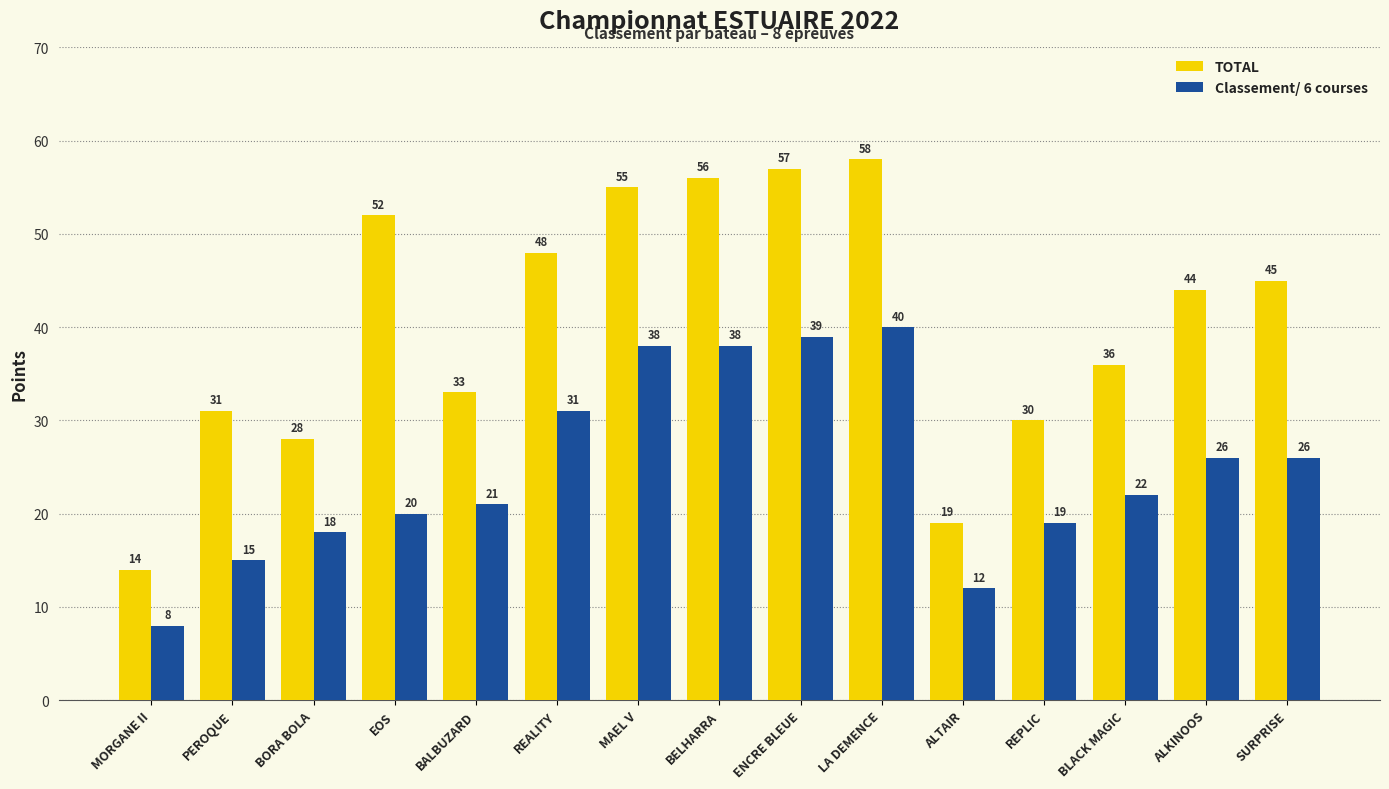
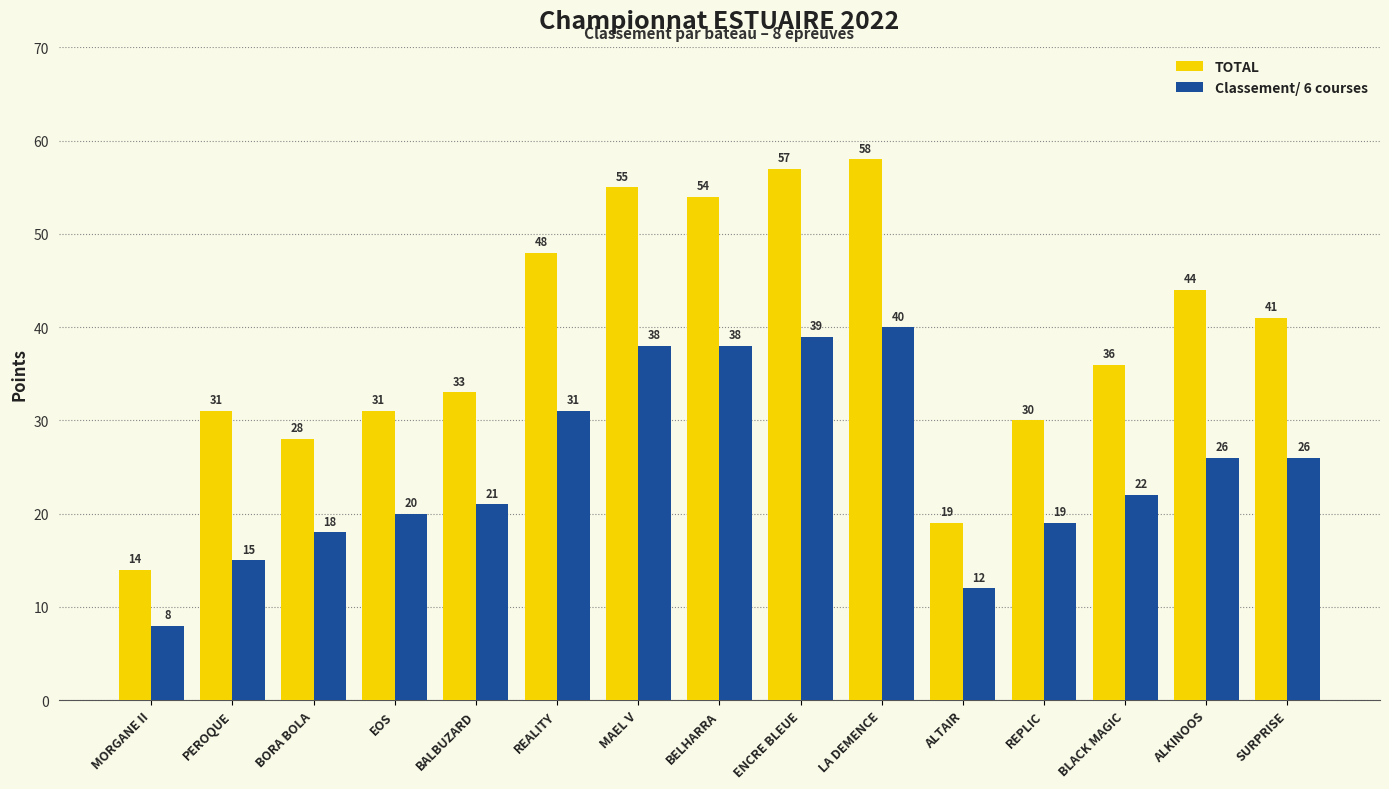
TOTAL, EOS: 52 -> 31
TOTAL, BELHARRA: 56 -> 54
TOTAL, SURPRISE: 45 -> 41
